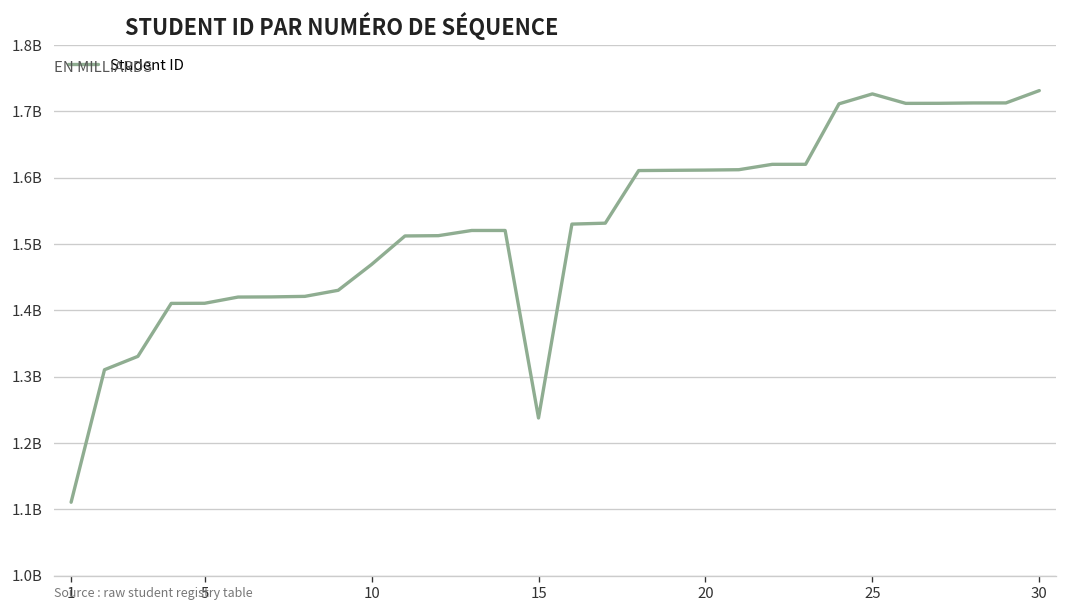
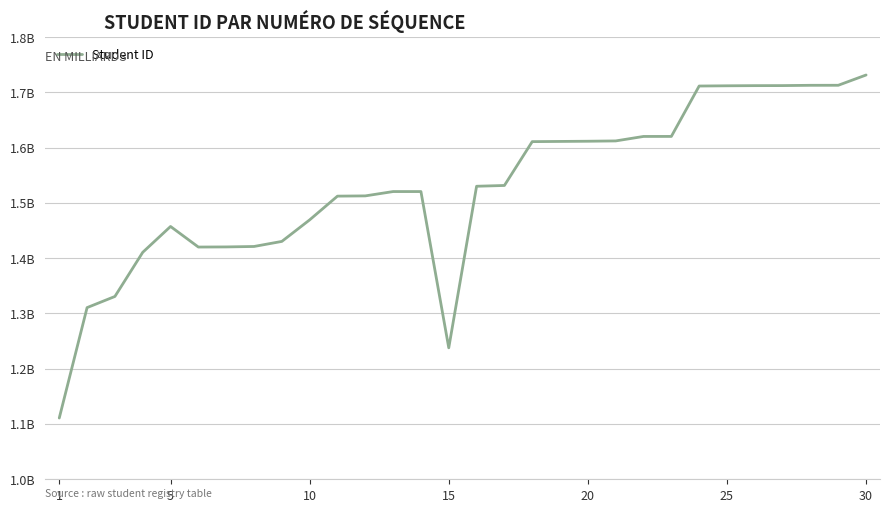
5: 1410000000 -> 1460000000
25: 1730000000 -> 1710000000
